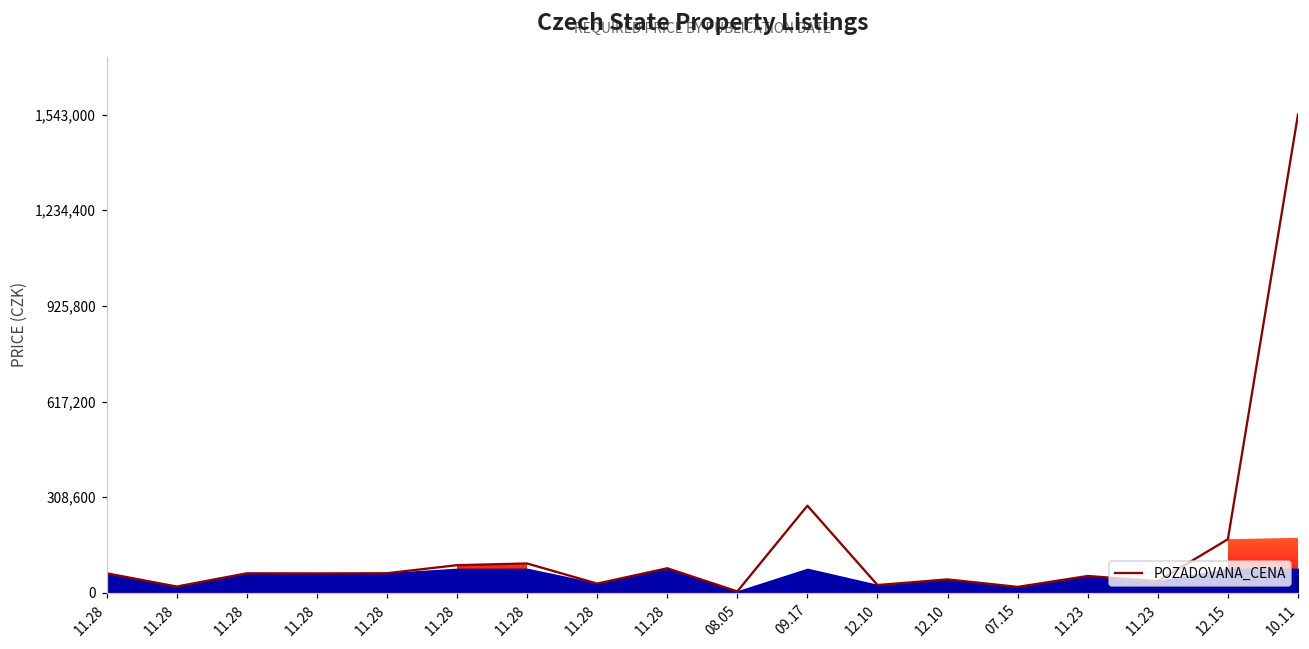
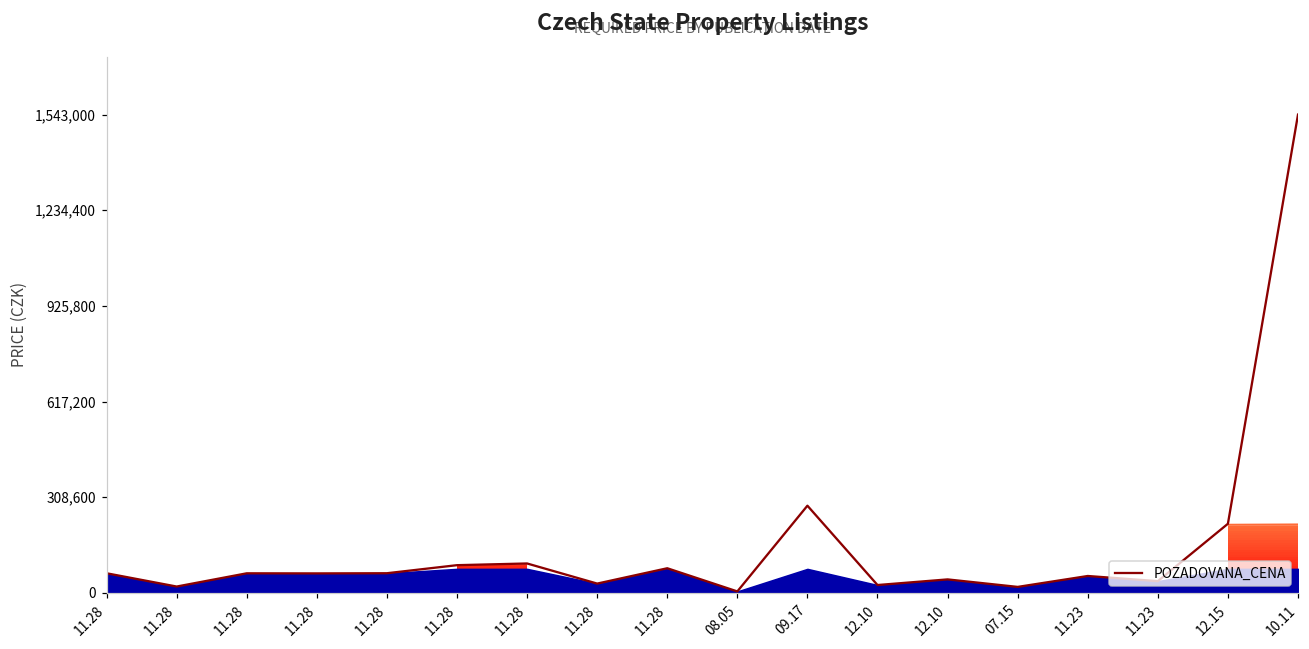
POZADOVANA_CENA, 12.15: 170,000 -> 220,000
